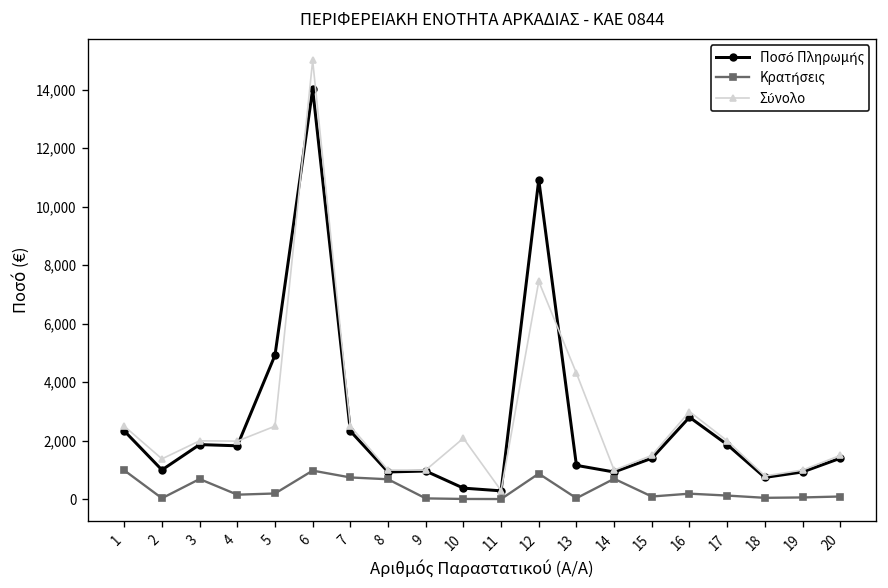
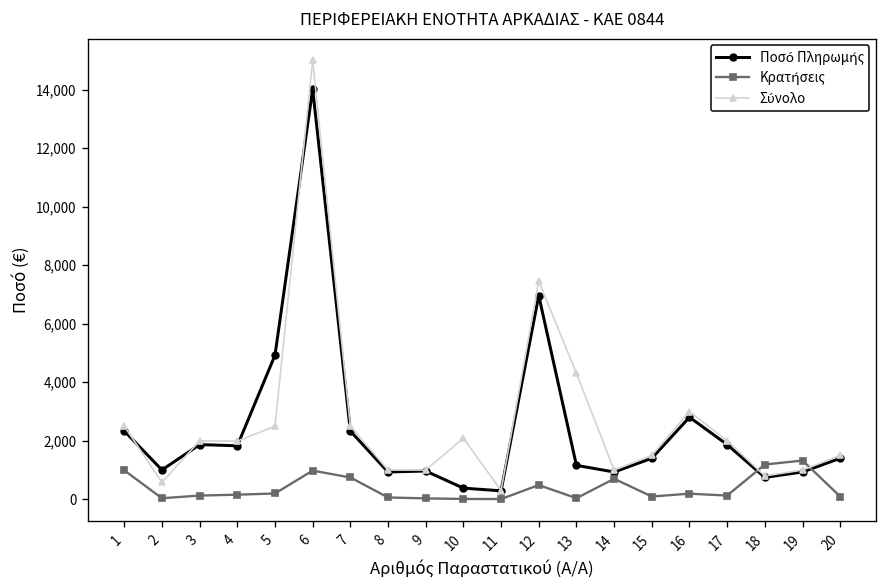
Σύνολο, 2: 1,400 -> 600
Κρατήσεις, 3: 700 -> 100
Κρατήσεις, 8: 700 -> 100
Ποσό Πληρωμής, 12: 10,900 -> 7,000
Κρατήσεις, 12: 900 -> 500
Κρατήσεις, 18: 100 -> 1,200
Κρατήσεις, 19: 100 -> 1,300
